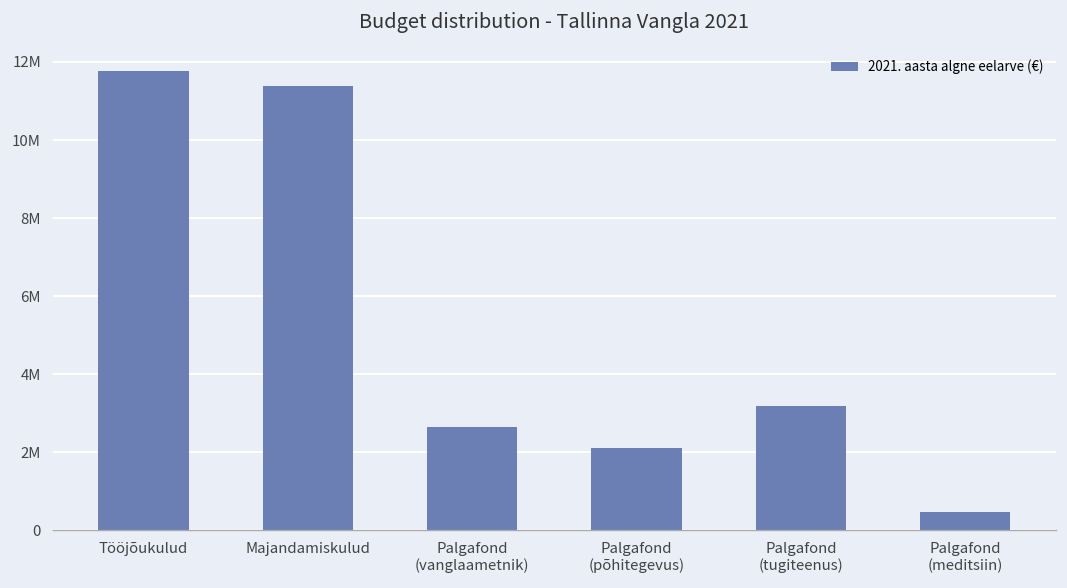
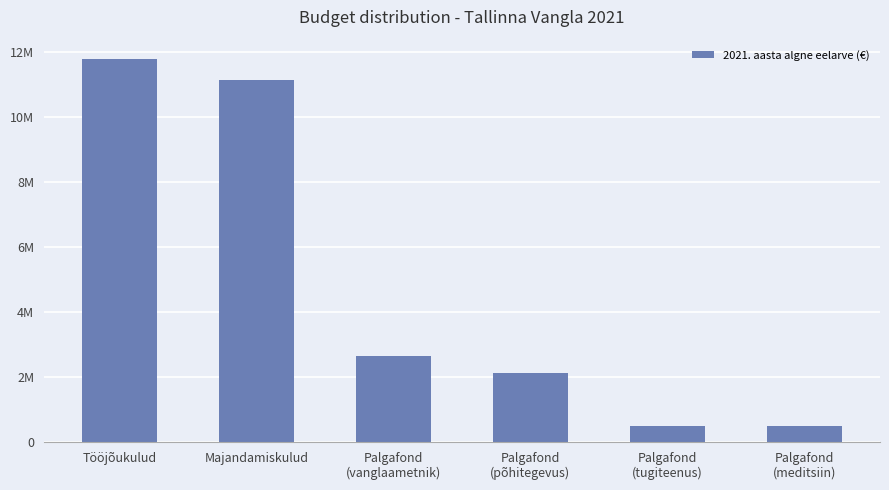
Majandamiskulud: 11400000 -> 11100000
Palgafond (tugiteenus): 3200000 -> 500000
